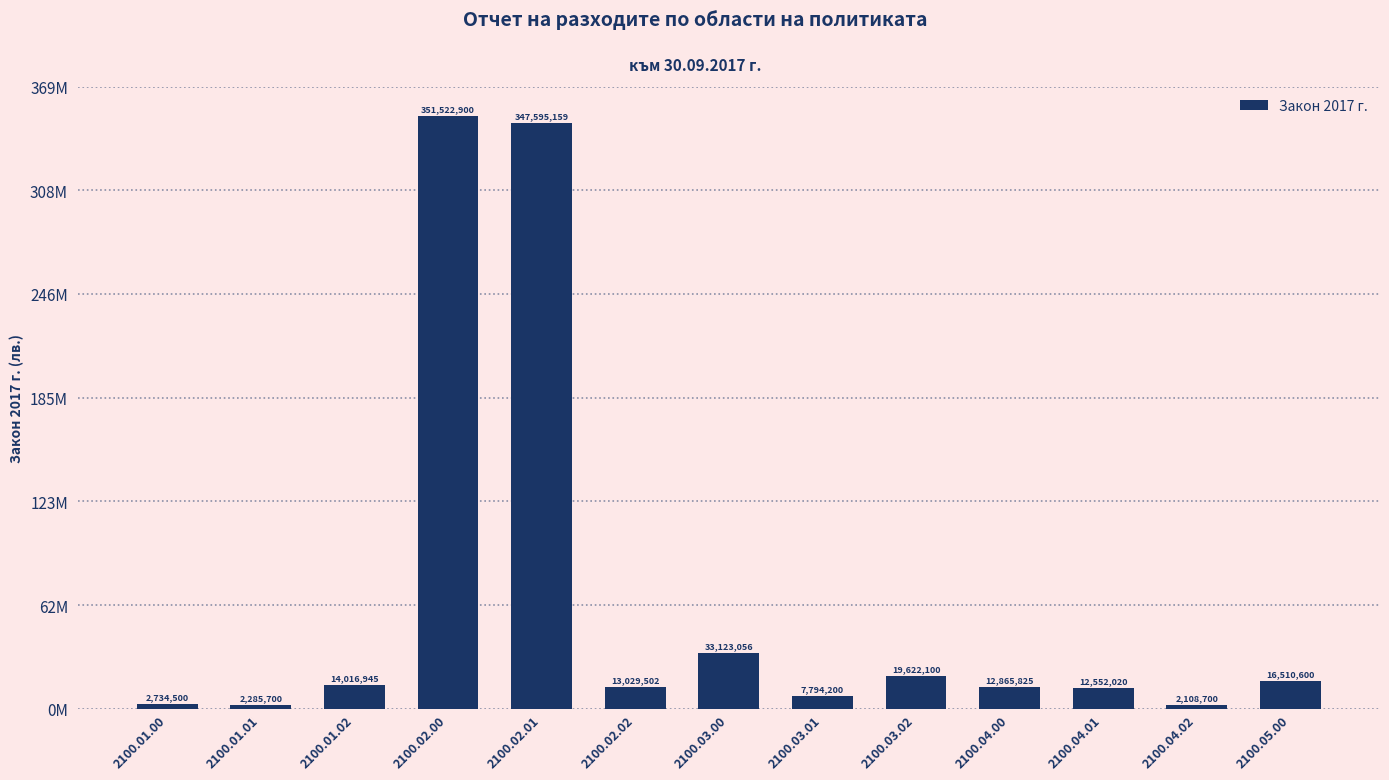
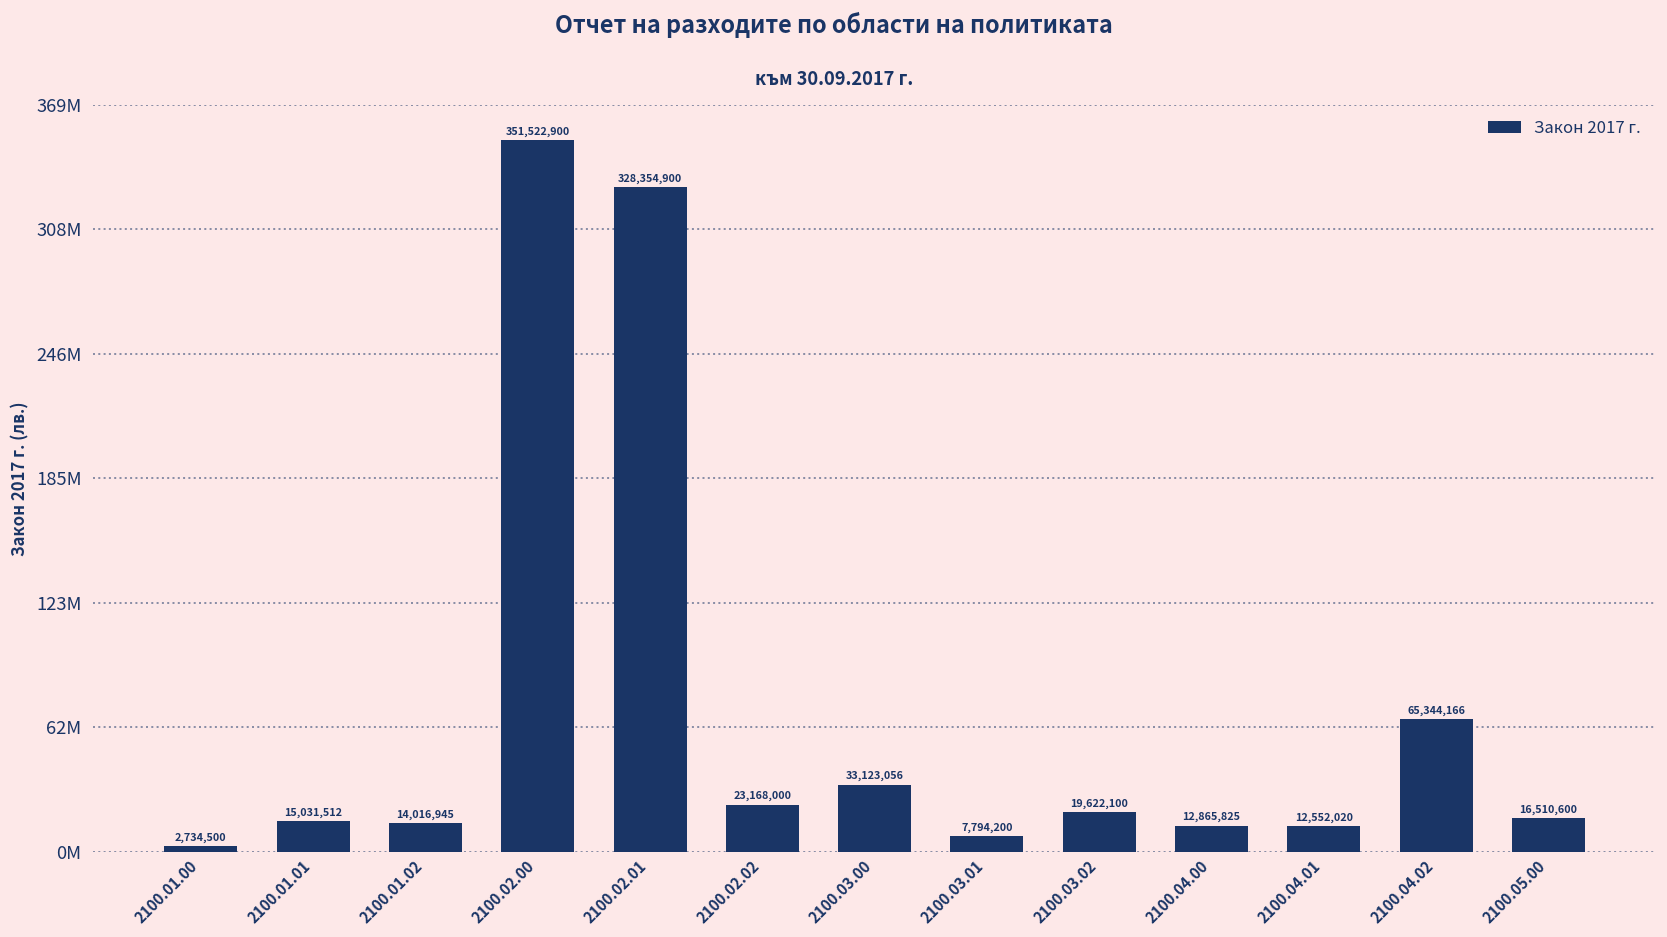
2100.01.01: 2,285,700 -> 15,031,512
2100.02.01: 347,595,159 -> 328,354,900
2100.02.02: 13,029,502 -> 23,168,000
2100.04.02: 2,108,700 -> 65,344,166
